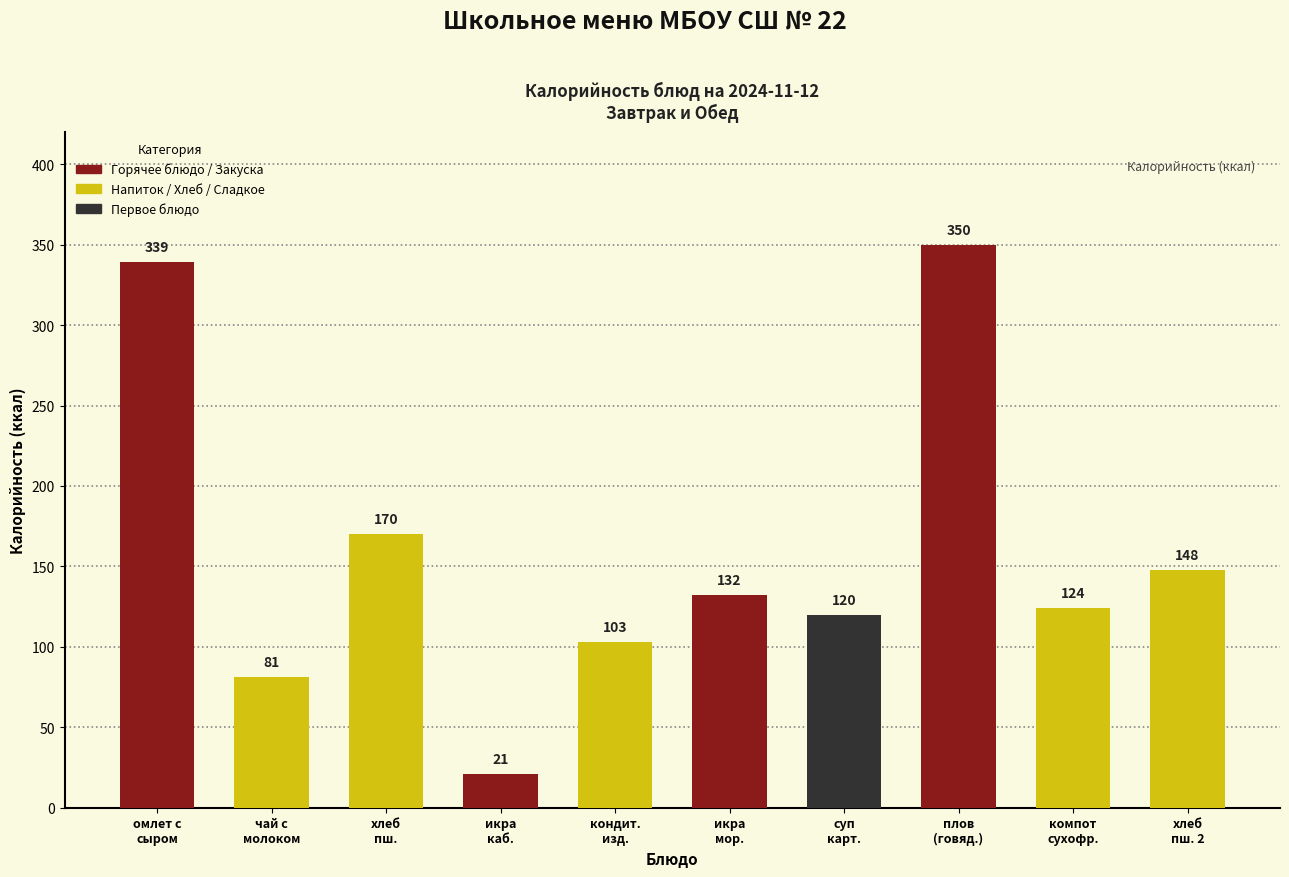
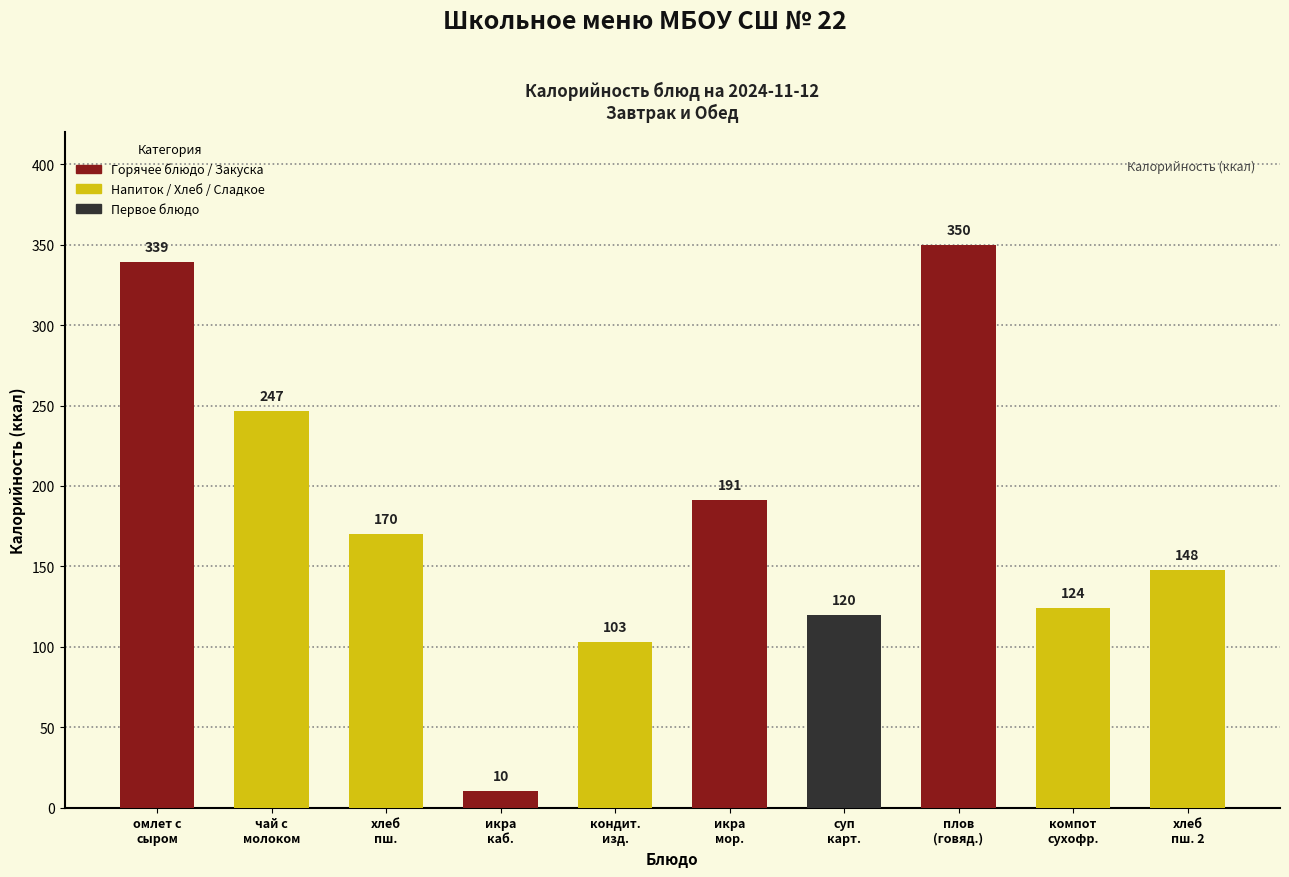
чай с молоком: 81 -> 247
икра каб.: 21 -> 10
икра мор.: 132 -> 191
